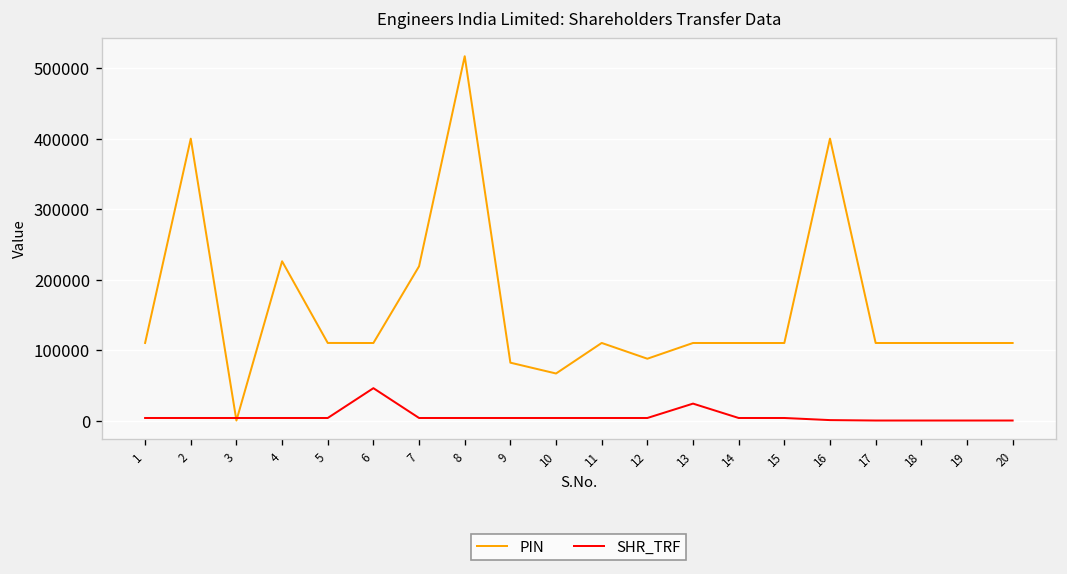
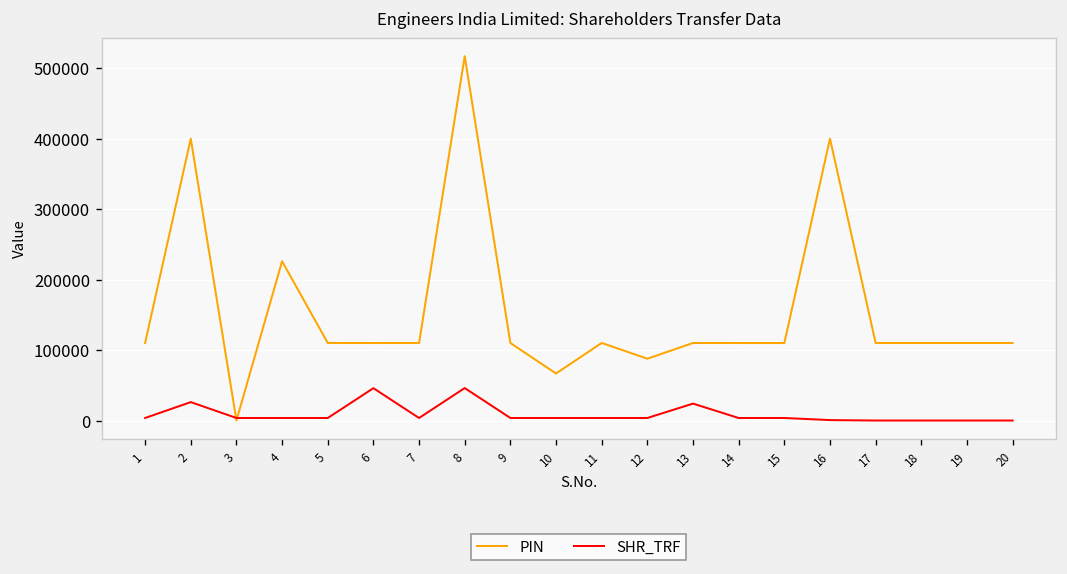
SHR_TRF, 2: 0 -> 30000
PIN, 7: 220000 -> 110000
SHR_TRF, 8: 0 -> 50000
PIN, 9: 80000 -> 110000
